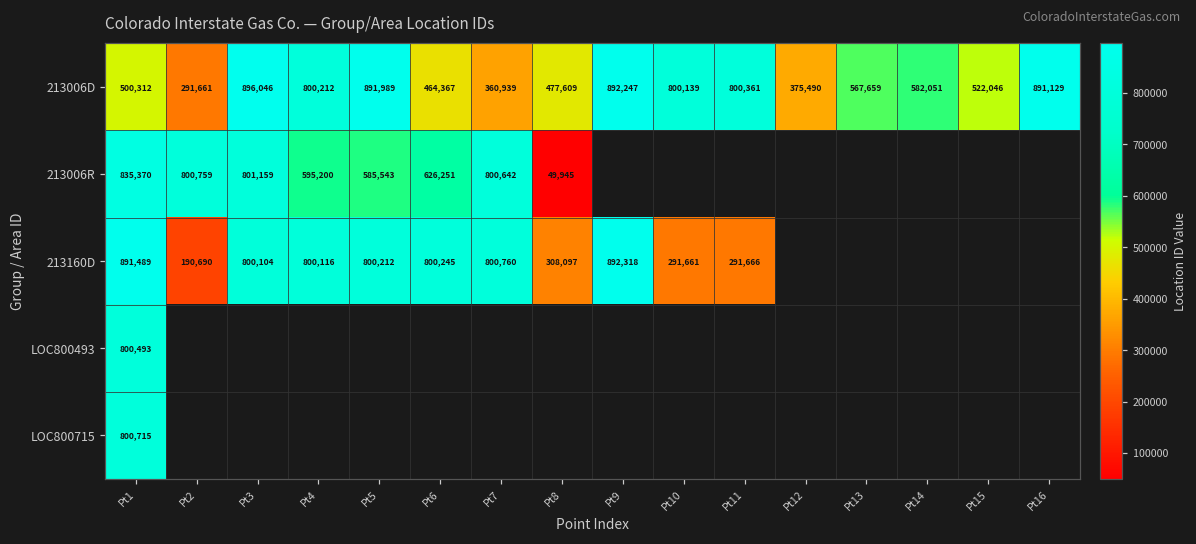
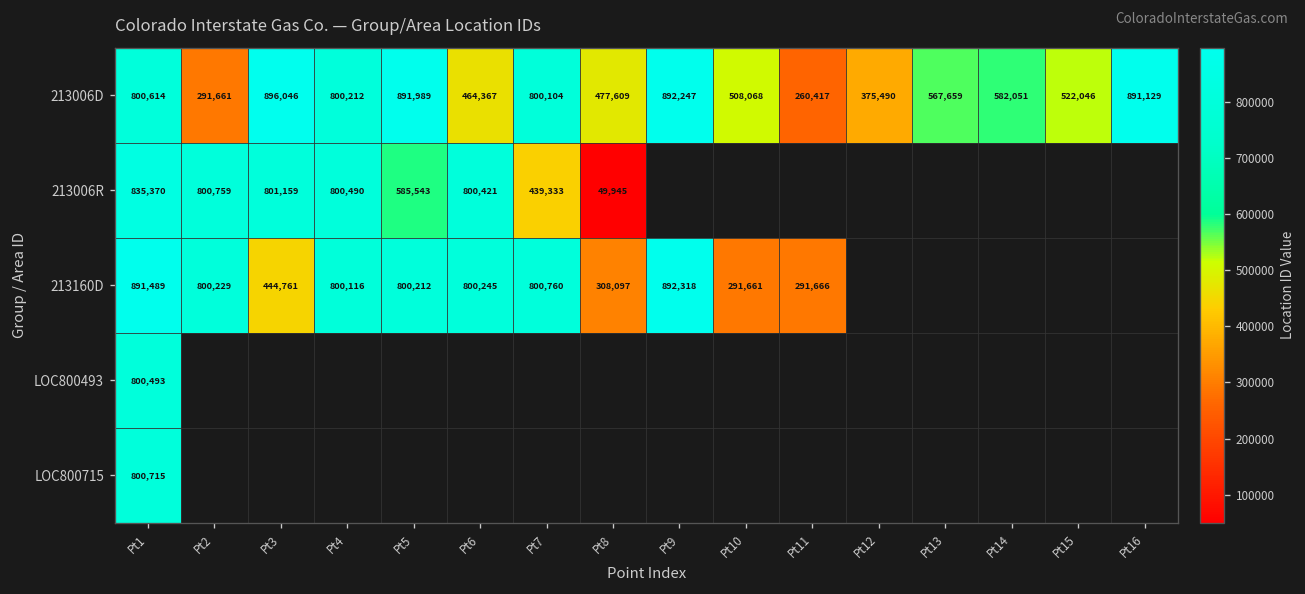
213006D, Pt1: 500,312 -> 800,614
213006D, Pt7: 360,939 -> 800,104
213006D, Pt10: 800,139 -> 508,068
213006D, Pt11: 800,361 -> 260,417
213006R, Pt4: 595,200 -> 800,490
213006R, Pt6: 626,251 -> 800,421
213006R, Pt7: 800,642 -> 439,333
213160D, Pt2: 190,690 -> 800,229
213160D, Pt3: 800,104 -> 444,761
